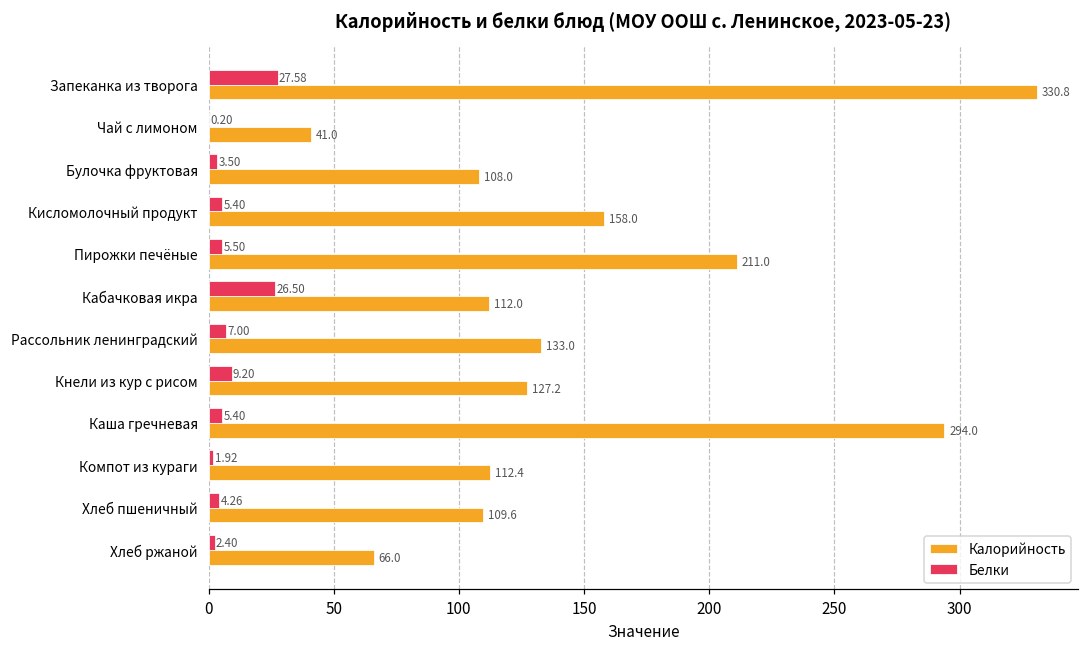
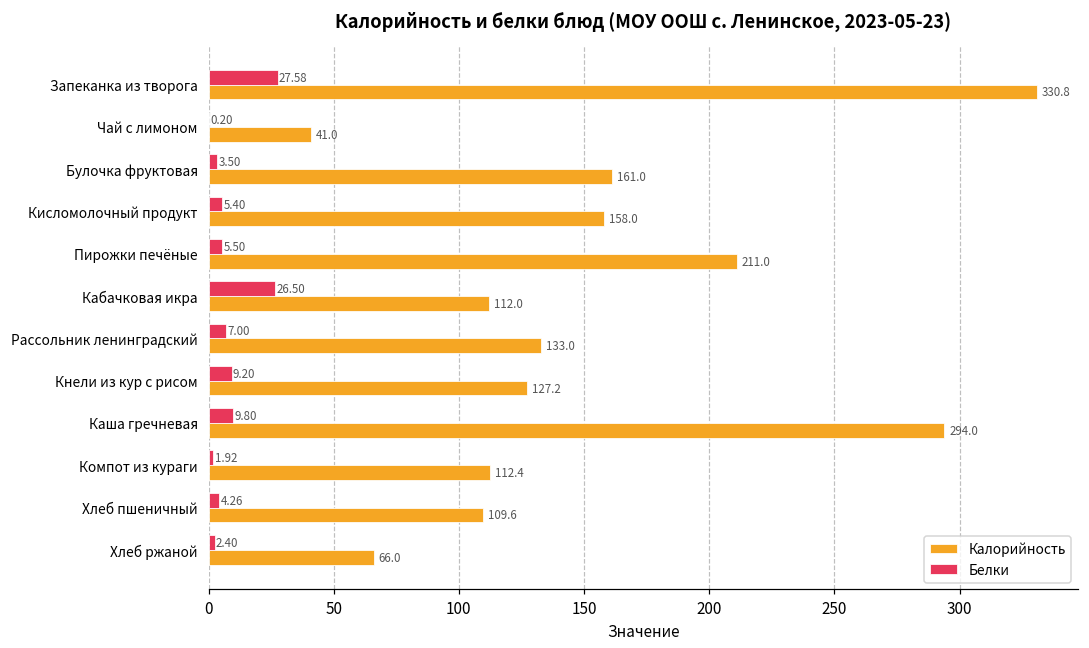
Калорийность, Булочка фруктовая: 108.0 -> 161.0
Белки, Каша гречневая: 5.40 -> 9.80
